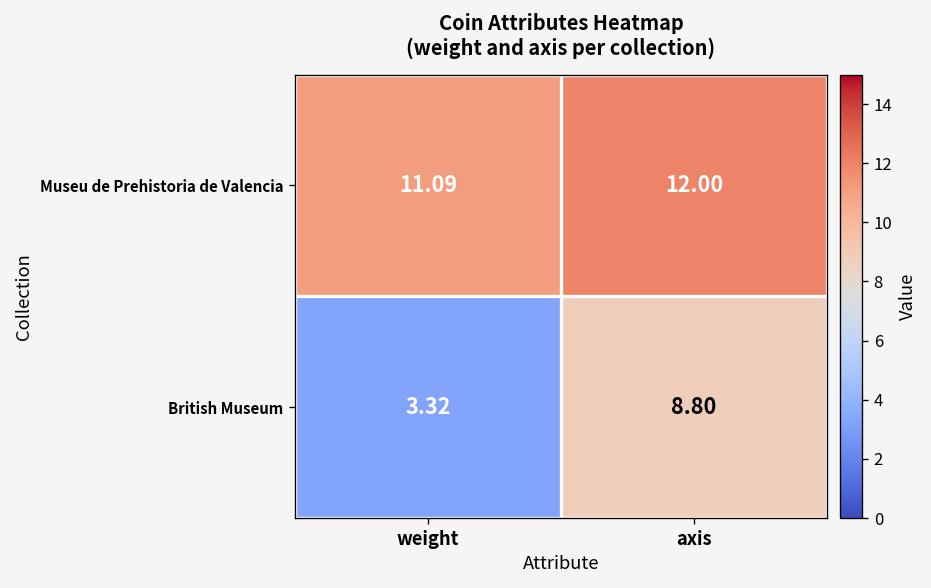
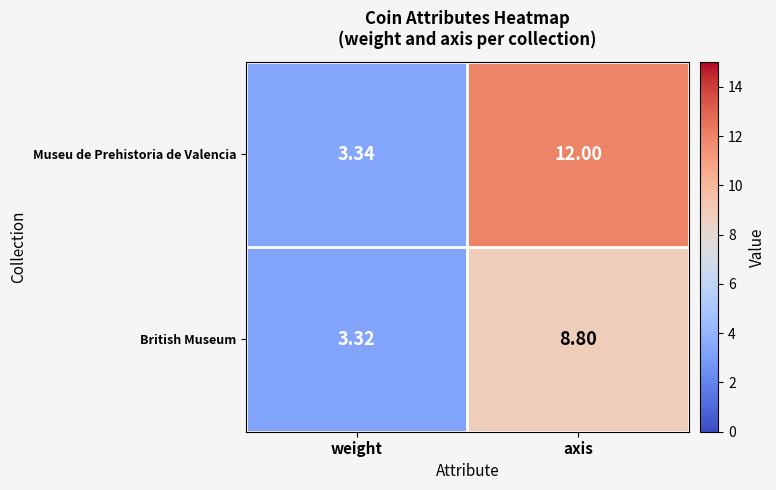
Museu de Prehistoria de Valencia, weight: 11.09 -> 3.34
